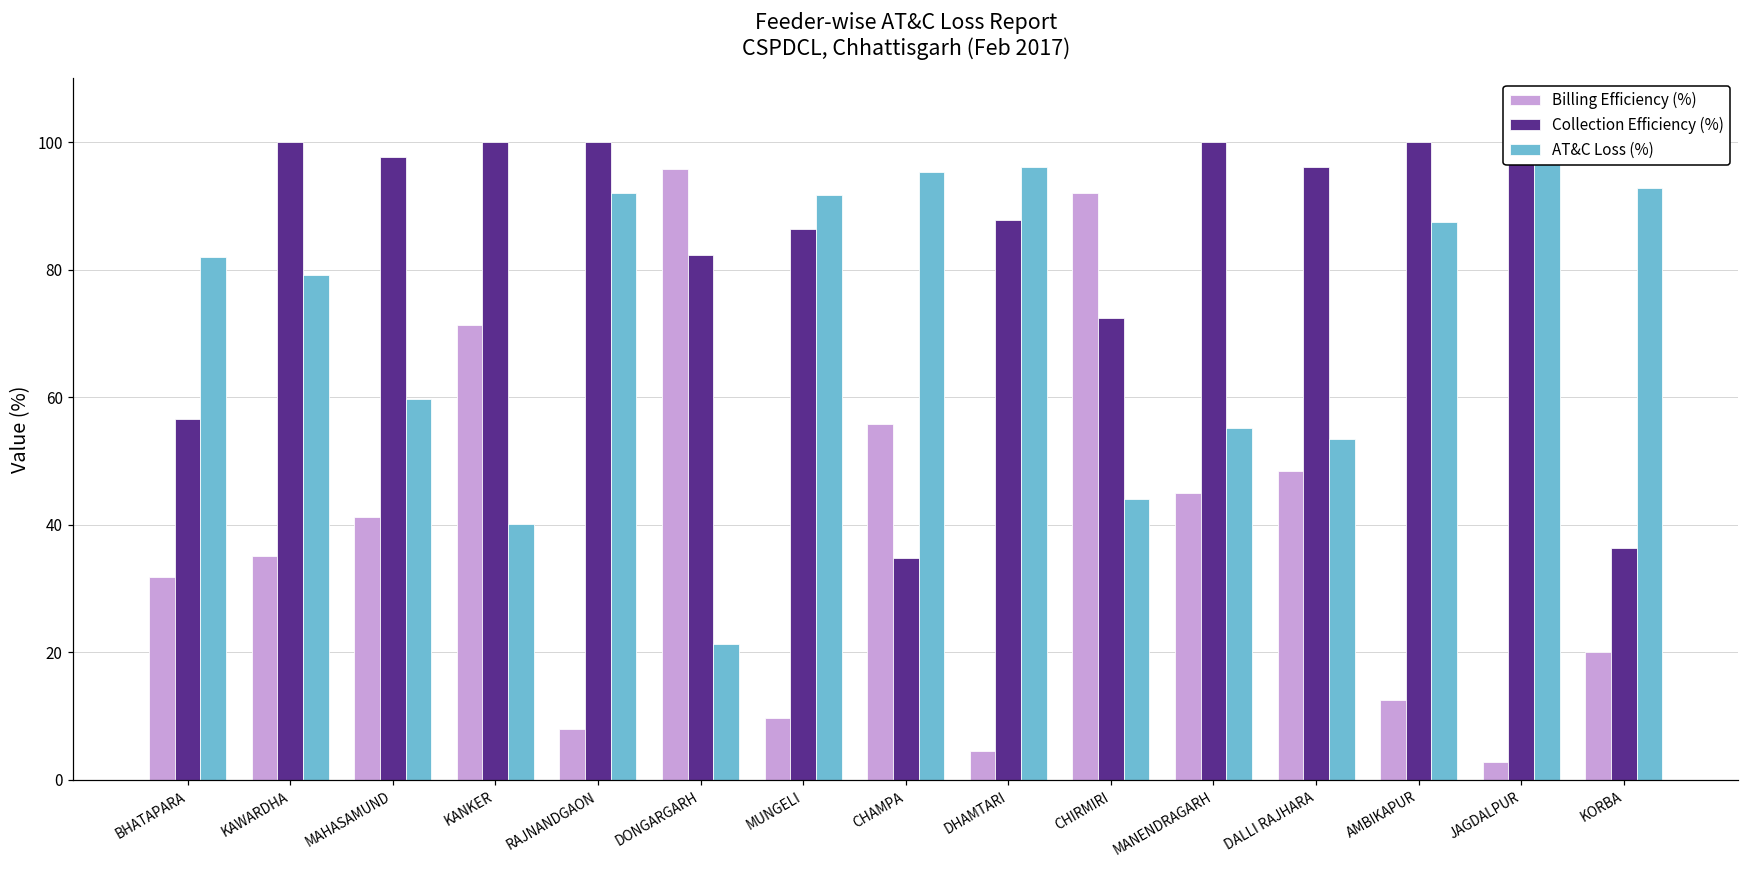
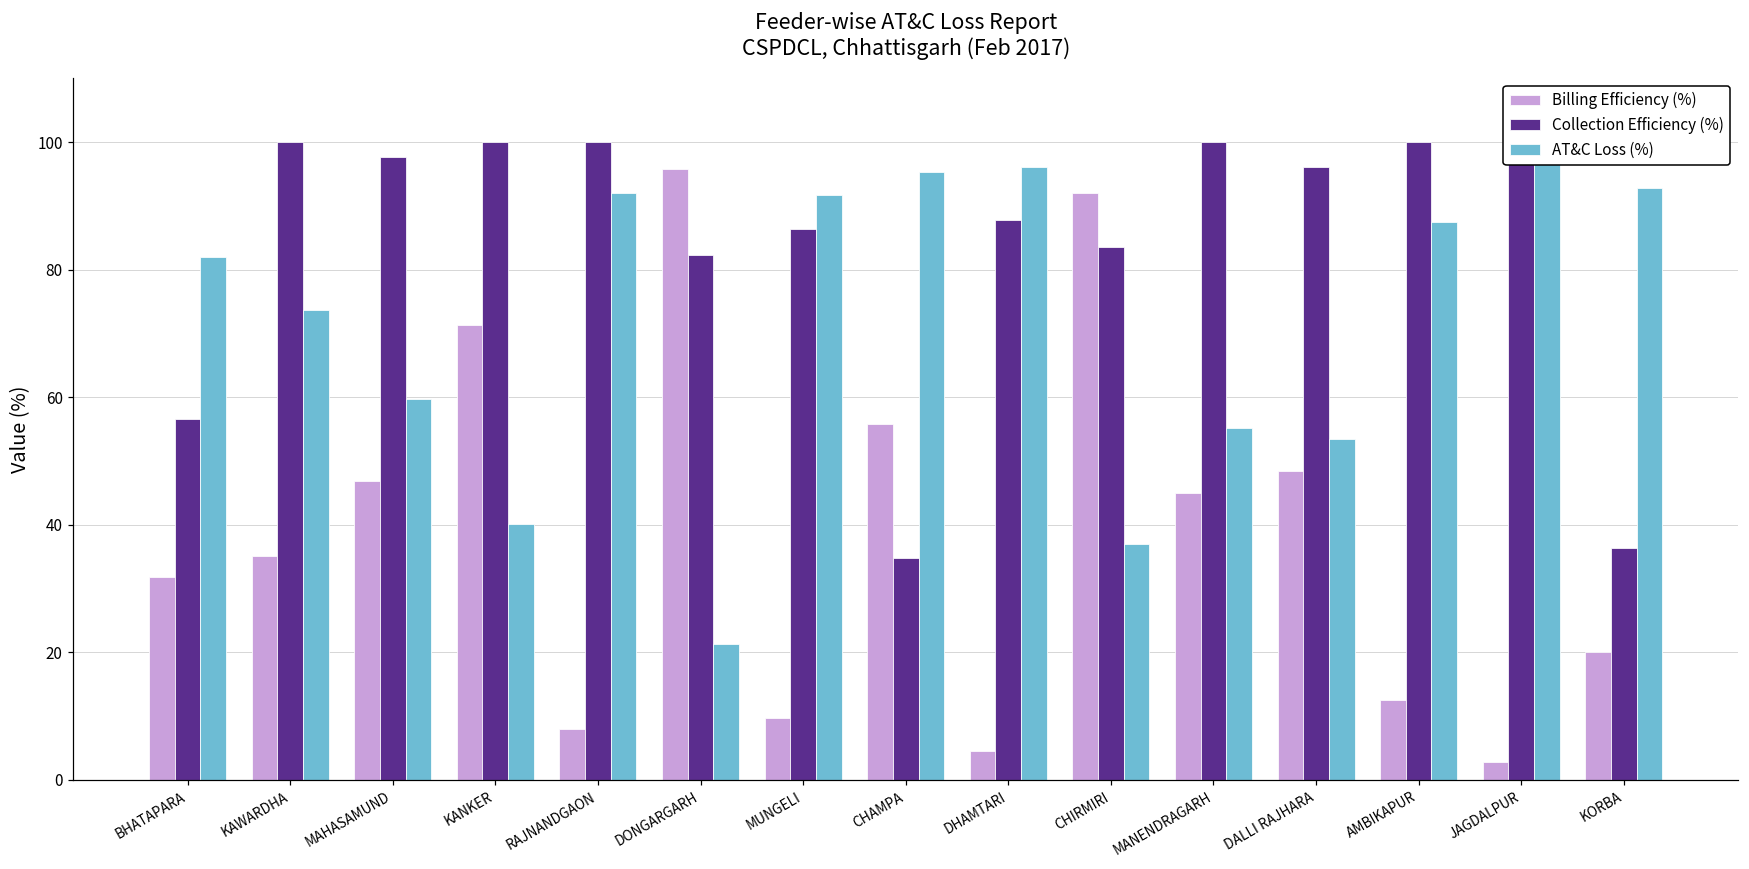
AT&C Loss (%), KAWARDHA: 79 -> 74
Billing Efficiency (%), MAHASAMUND: 41 -> 47
Collection Efficiency (%), CHIRMIRI: 72 -> 84
AT&C Loss (%), CHIRMIRI: 44 -> 37
